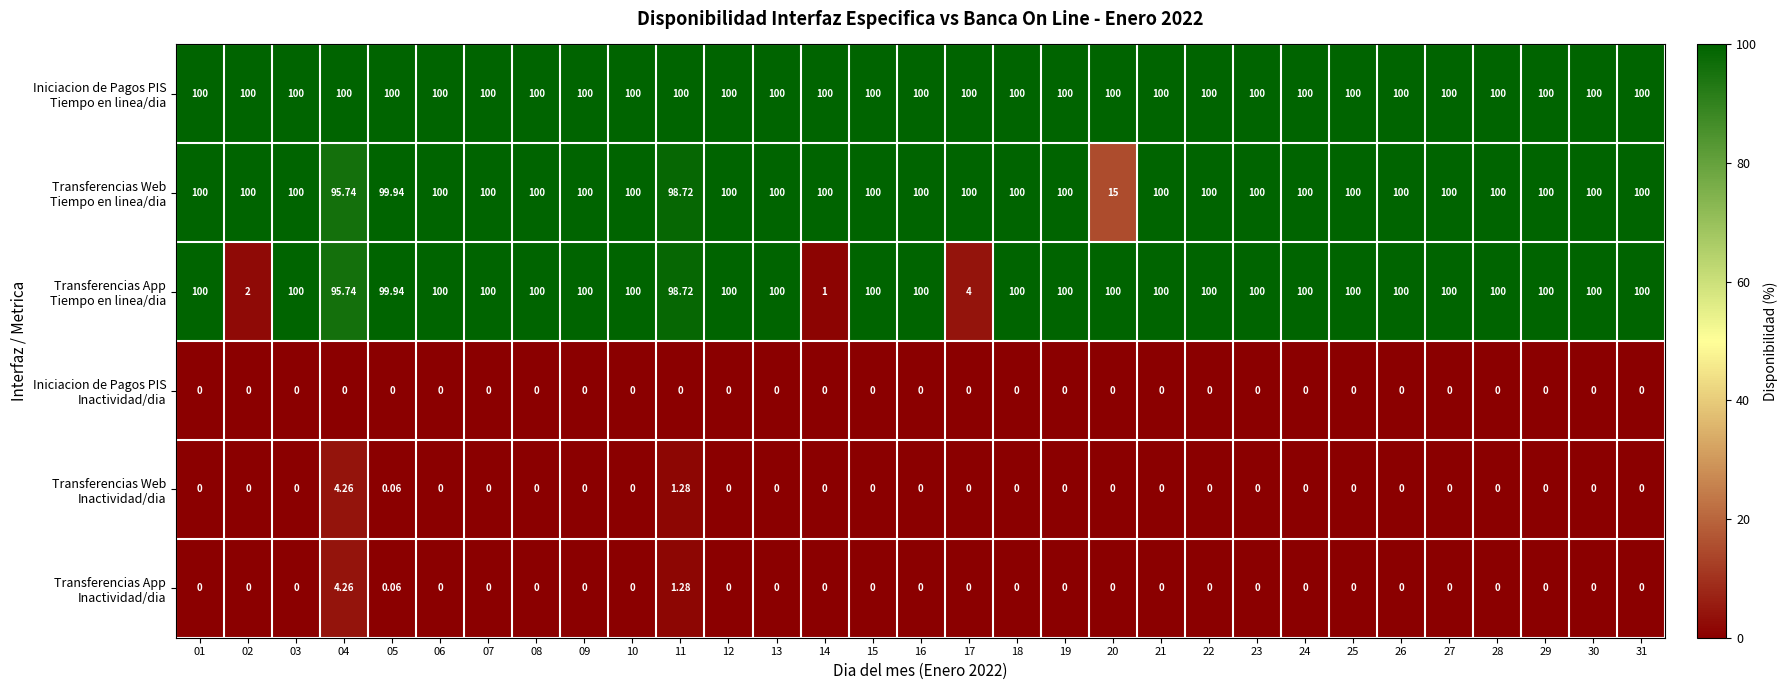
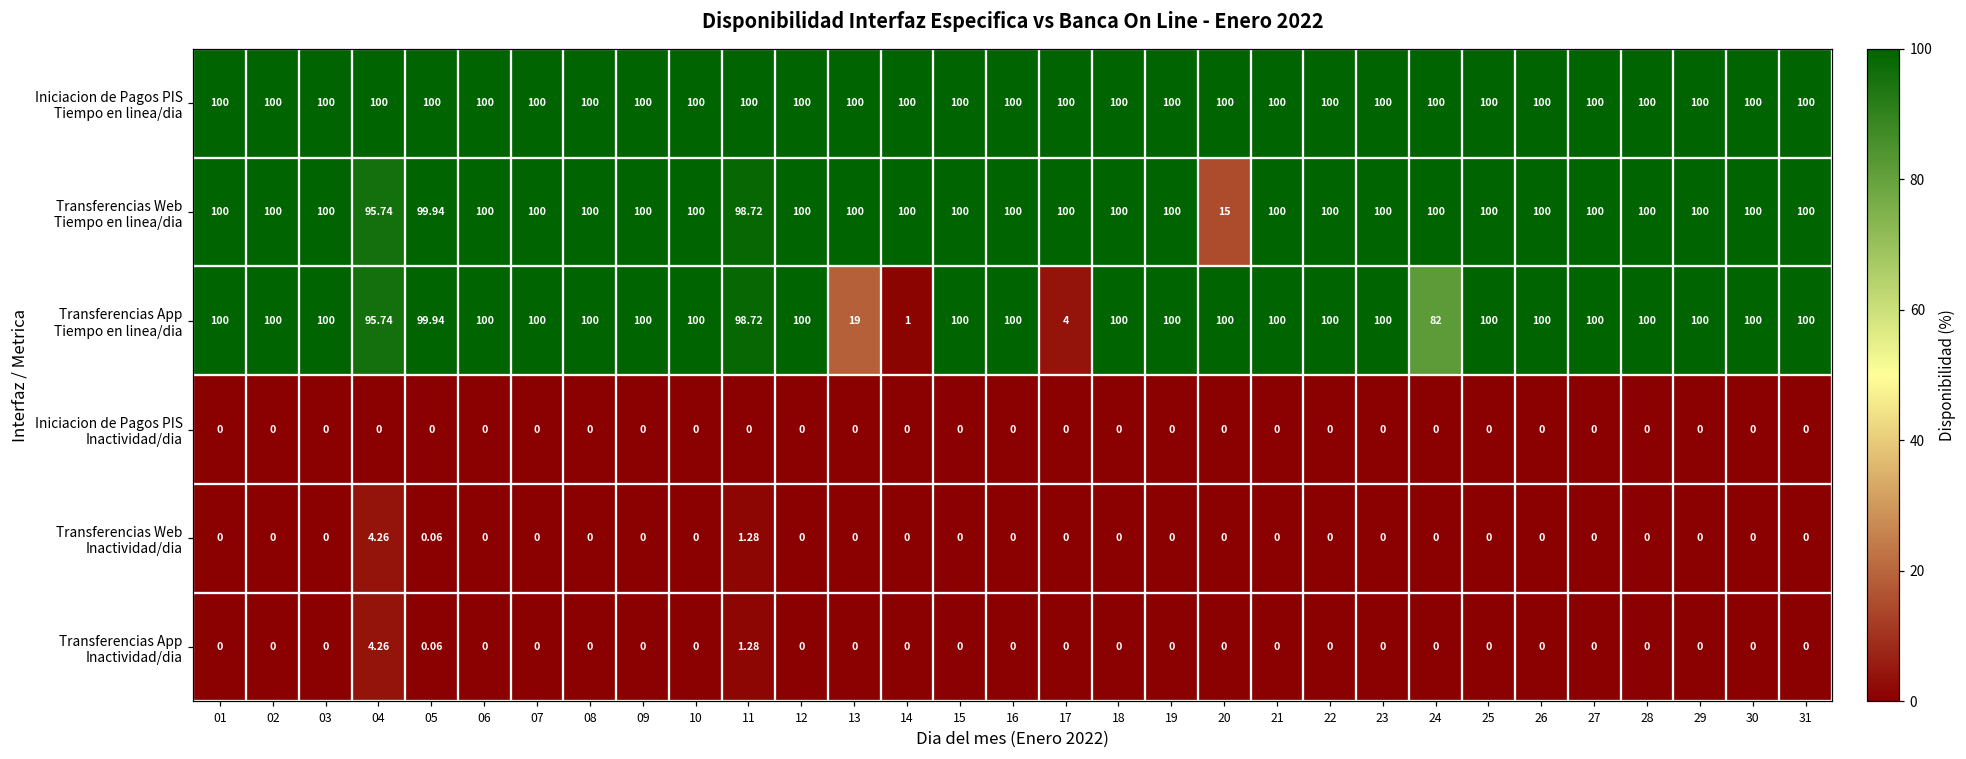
Transferencias App Tiempo en linea/dia, 02: 2 -> 100
Transferencias App Tiempo en linea/dia, 13: 100 -> 19
Transferencias App Tiempo en linea/dia, 24: 100 -> 82
